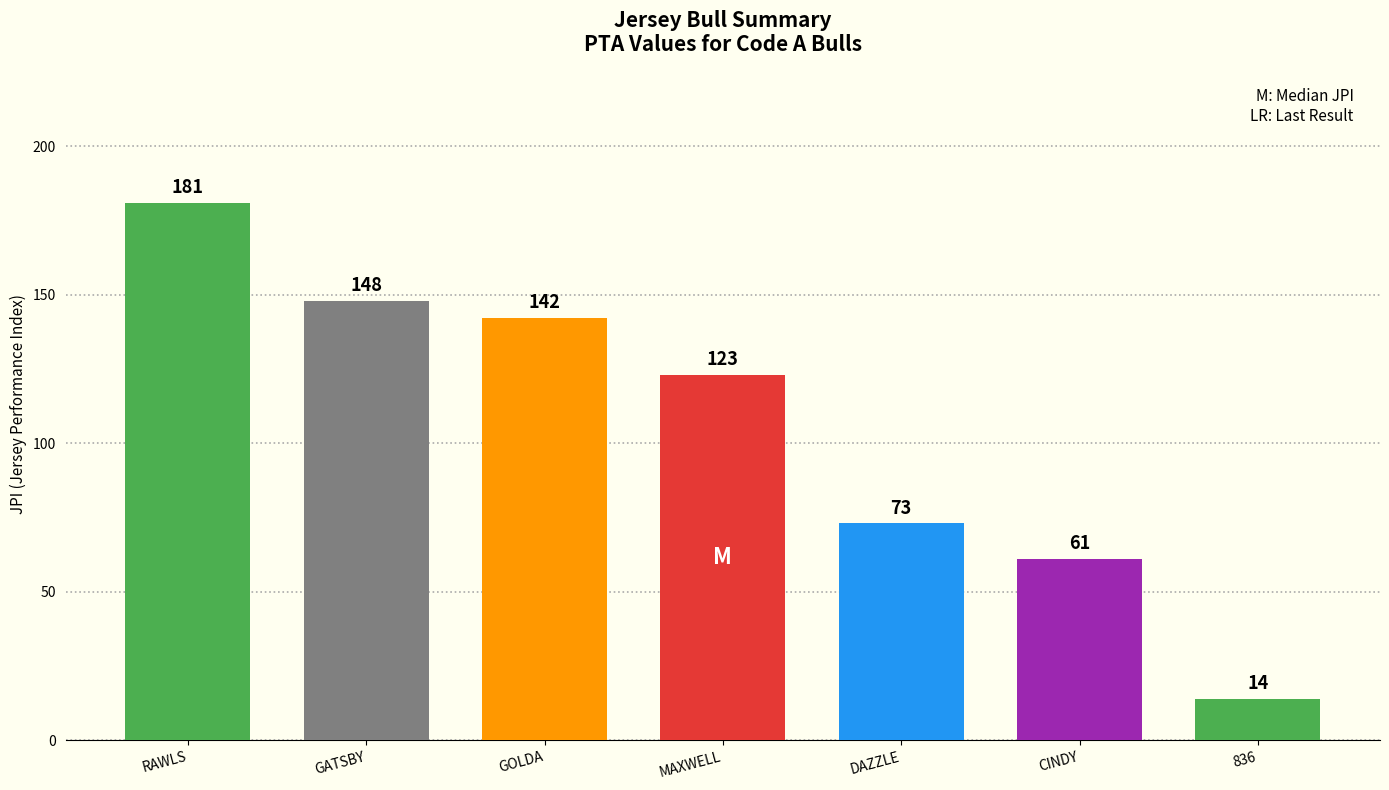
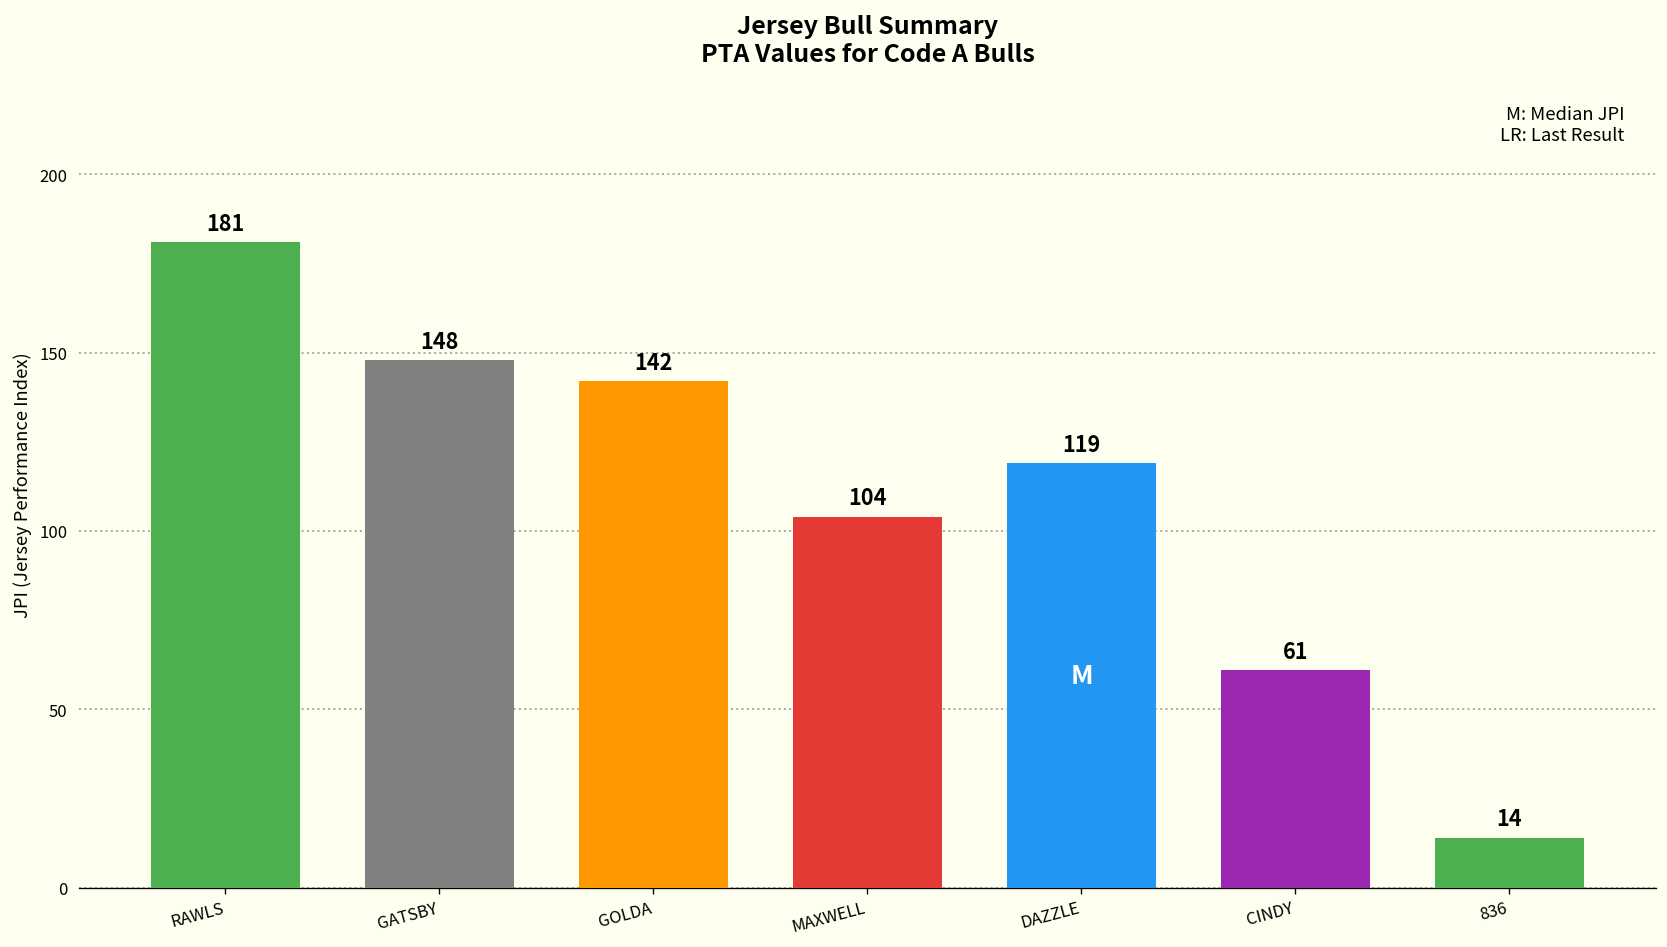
MAXWELL: 123 -> 104
DAZZLE: 73 -> 119
